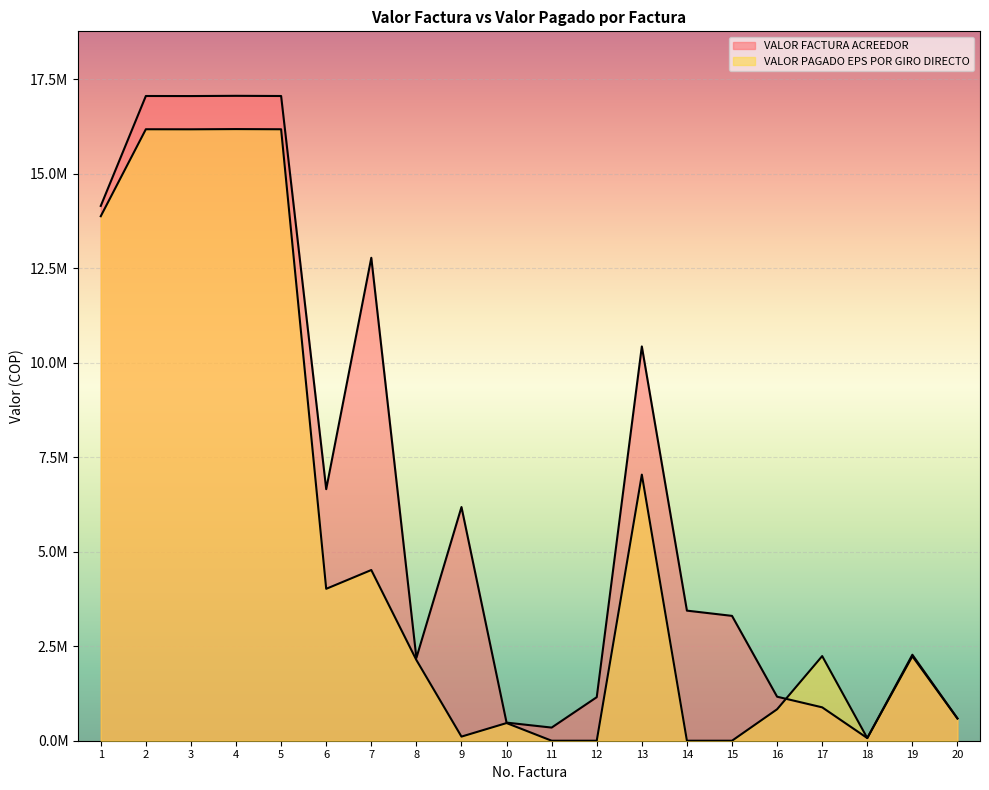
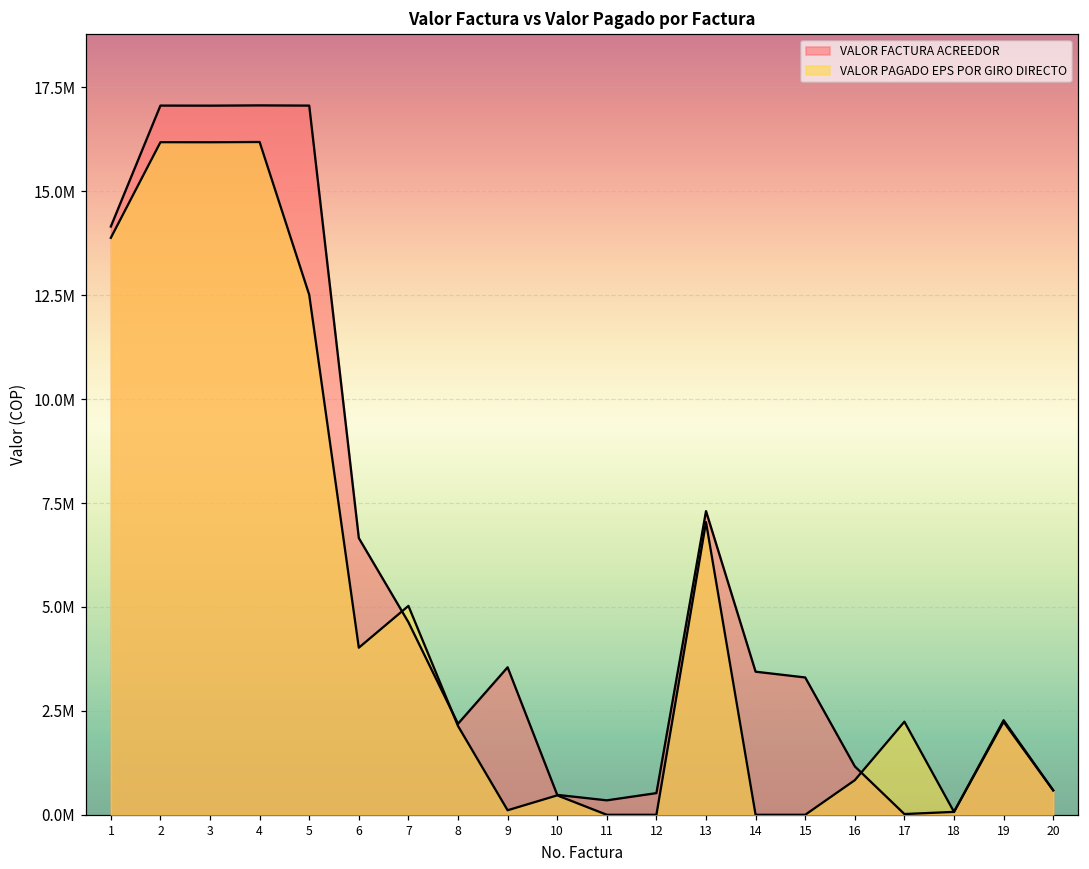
VALOR PAGADO EPS POR GIRO DIRECTO, 5: 16200000 -> 12500000
VALOR FACTURA ACREEDOR, 7: 12800000 -> 4600000
VALOR PAGADO EPS POR GIRO DIRECTO, 7: 4500000 -> 5000000
VALOR FACTURA ACREEDOR, 9: 6200000 -> 3500000
VALOR FACTURA ACREEDOR, 12: 1200000 -> 500000
VALOR FACTURA ACREEDOR, 13: 10400000 -> 7300000
VALOR FACTURA ACREEDOR, 17: 900000 -> 0
